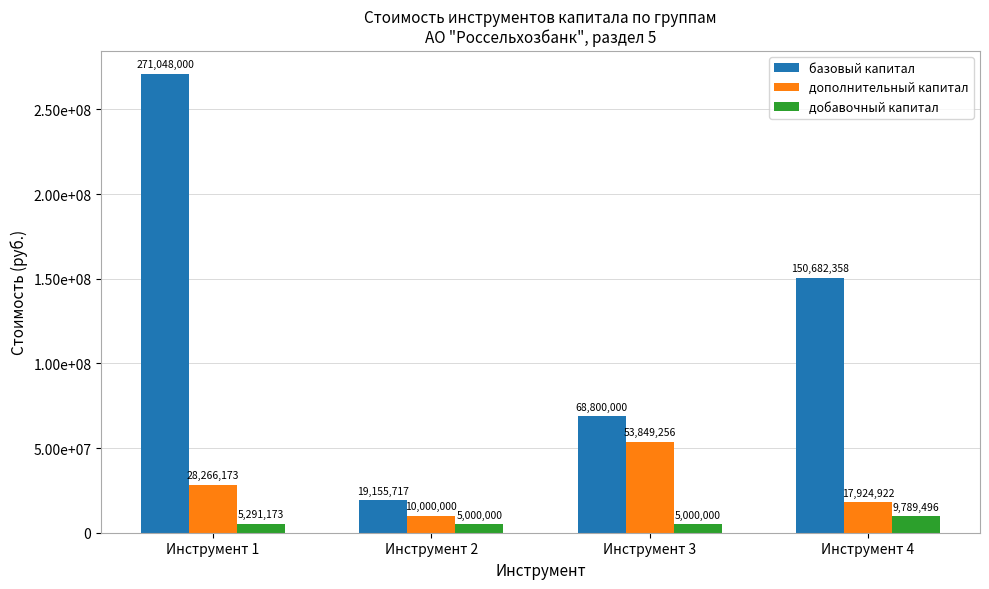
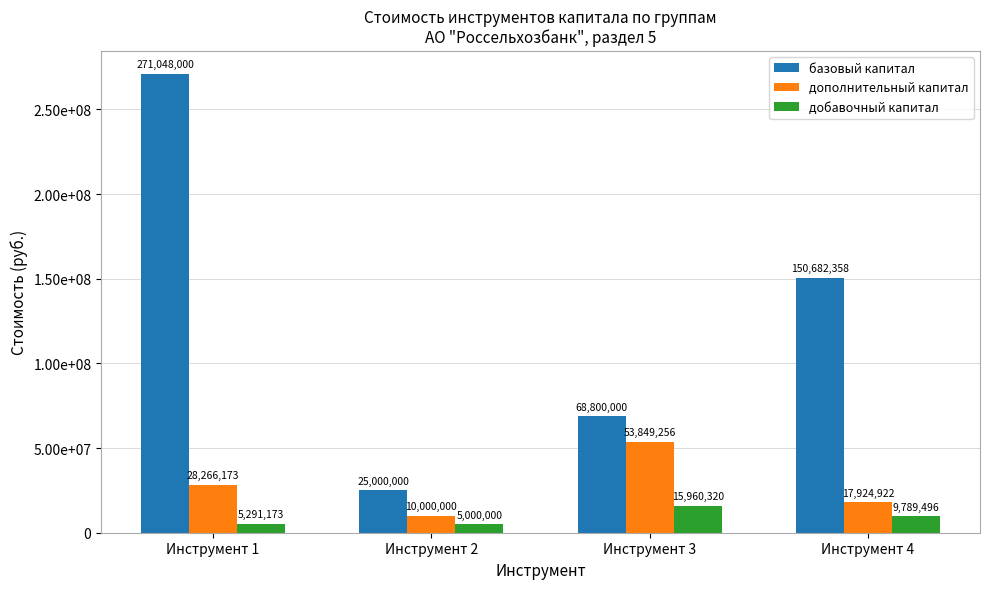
базовый капитал, Инструмент 2: 19,155,717 -> 25,000,000
добавочный капитал, Инструмент 3: 5,000,000 -> 15,960,320
